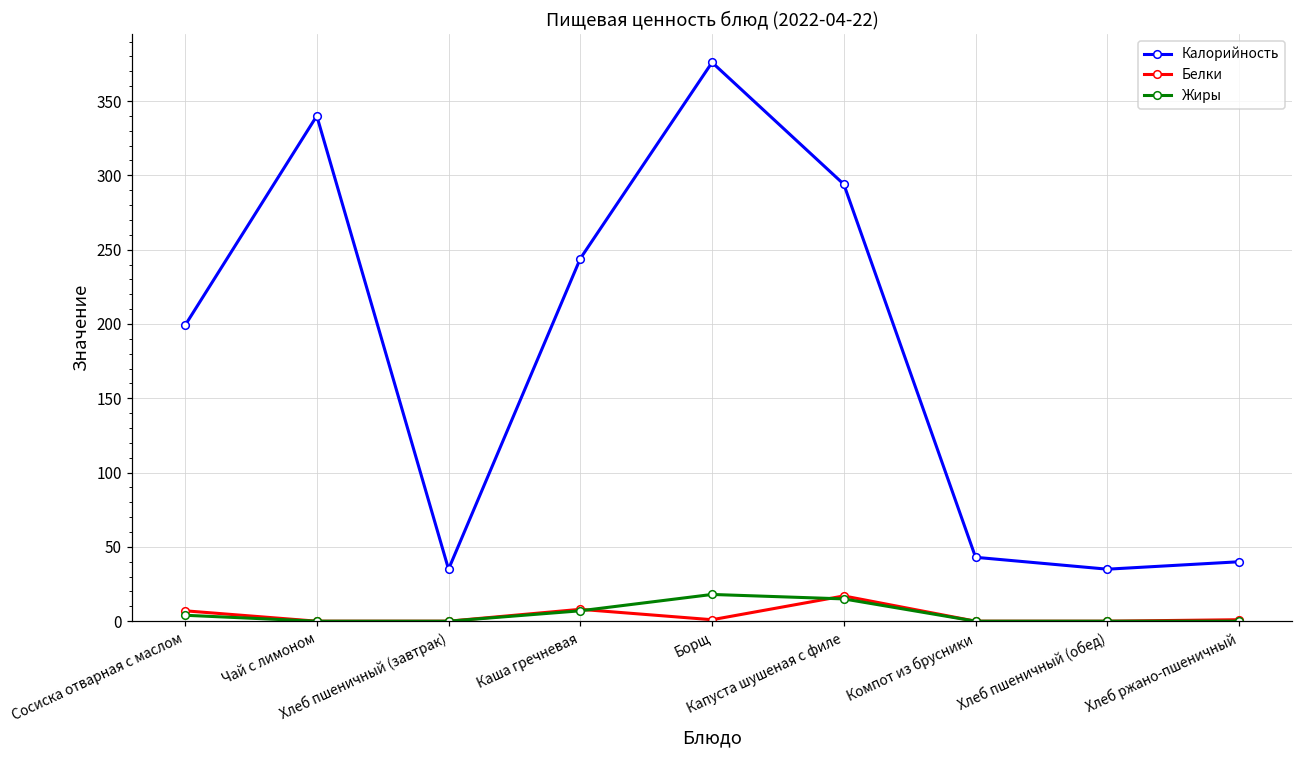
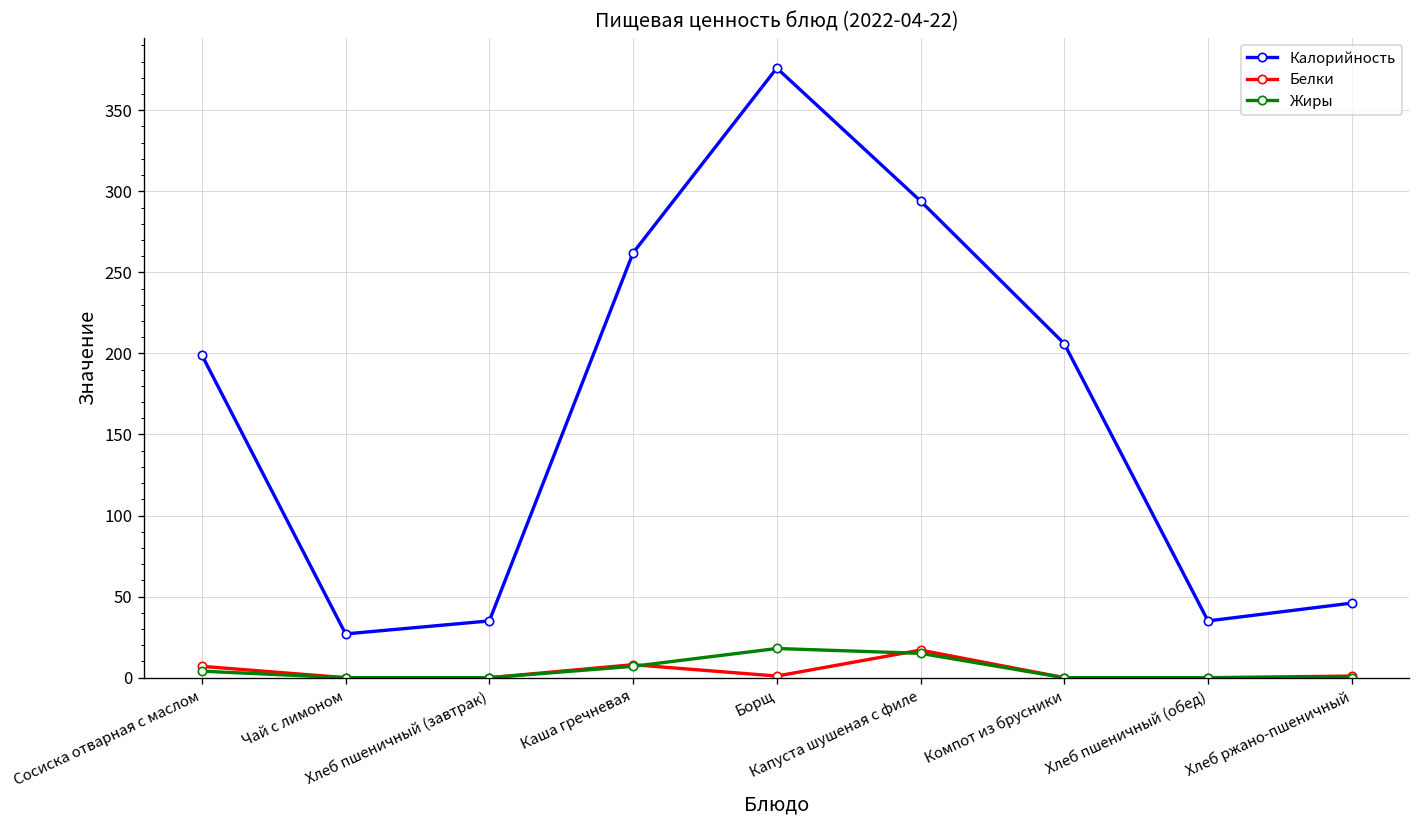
Калорийность, Чай с лимоном: 340 -> 27
Калорийность, Каша гречневая: 244 -> 262
Калорийность, Компот из брусники: 43 -> 206
Калорийность, Хлеб ржано-пшеничный: 40 -> 46
